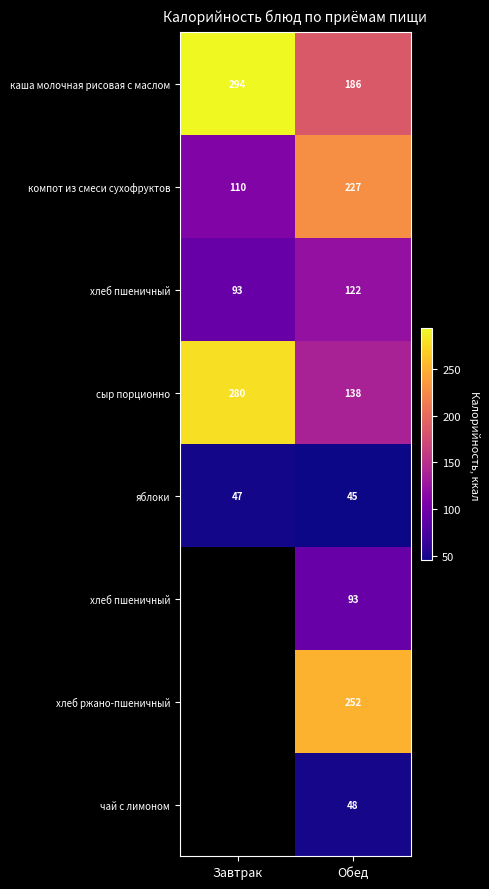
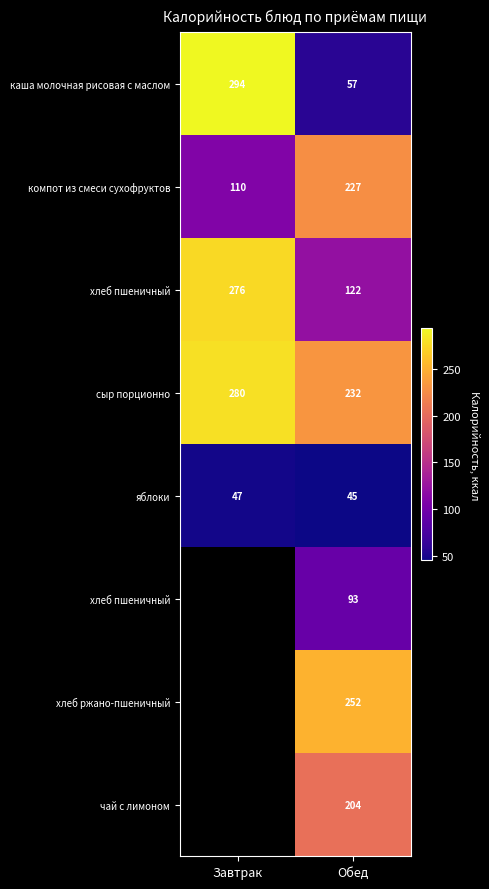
каша молочная рисовая с маслом, Обед: 186 -> 57
хлеб пшеничный, Завтрак: 93 -> 276
сыр порционно, Обед: 138 -> 232
чай с лимоном, Обед: 48 -> 204
